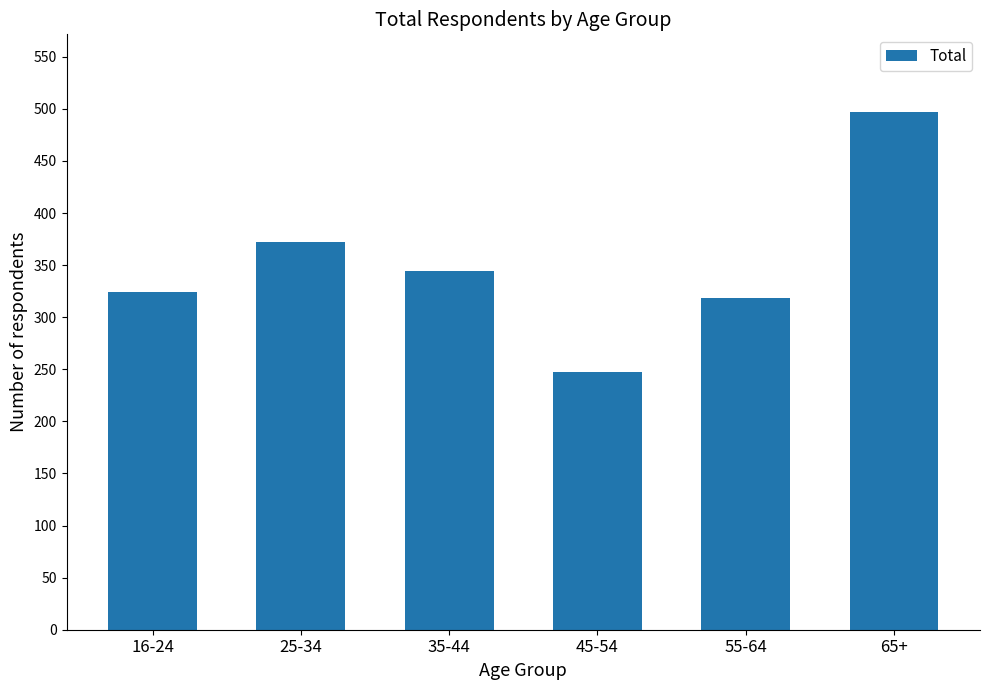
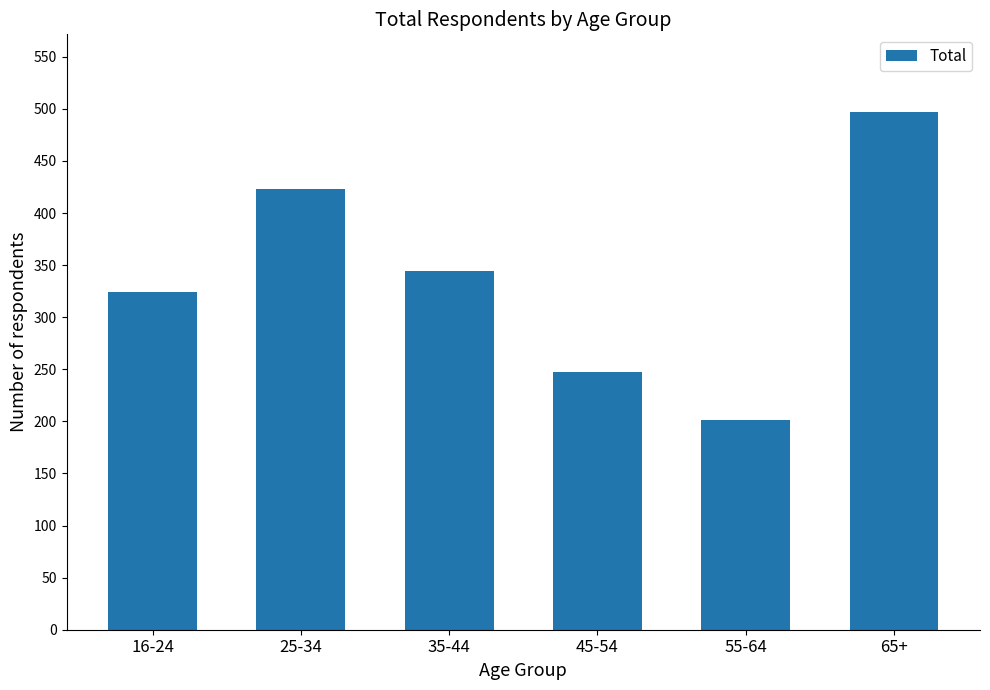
25-34: 372 -> 423
55-64: 318 -> 201
